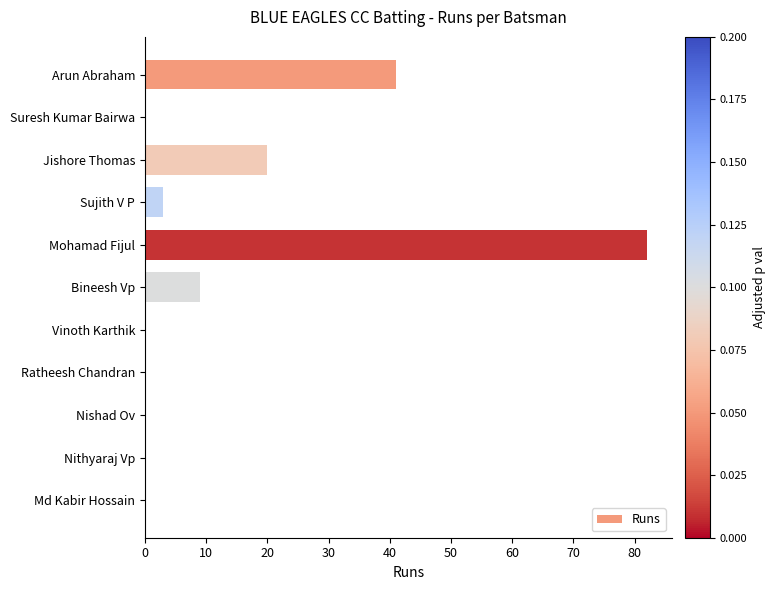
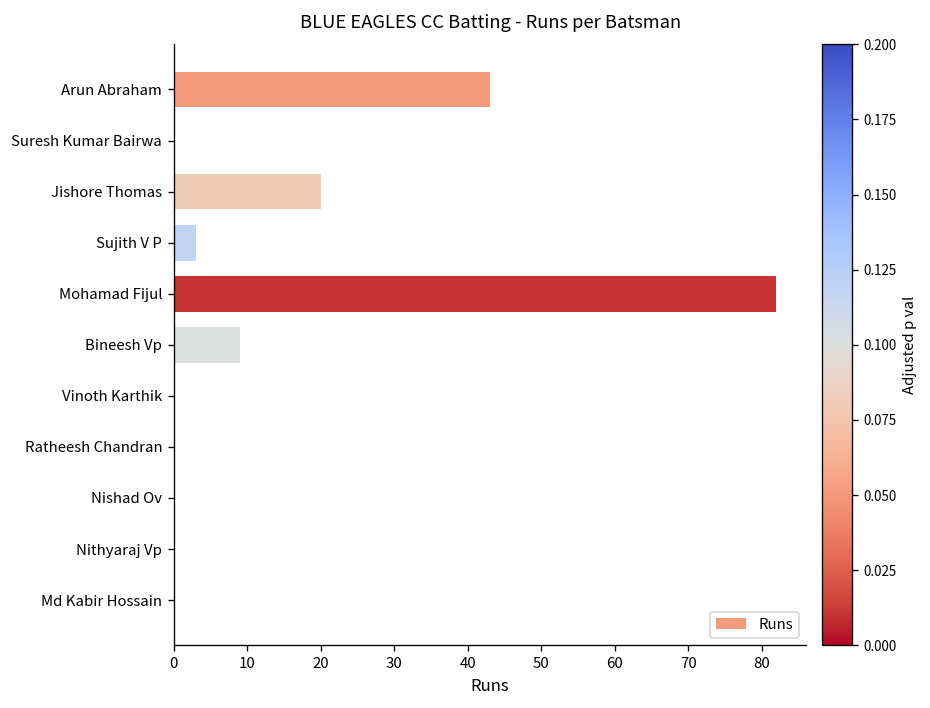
Arun Abraham: 41 -> 43
